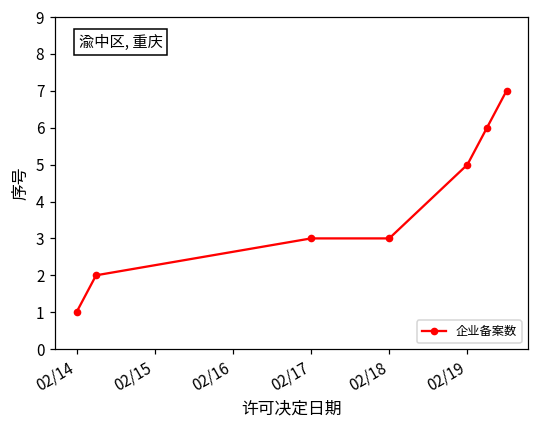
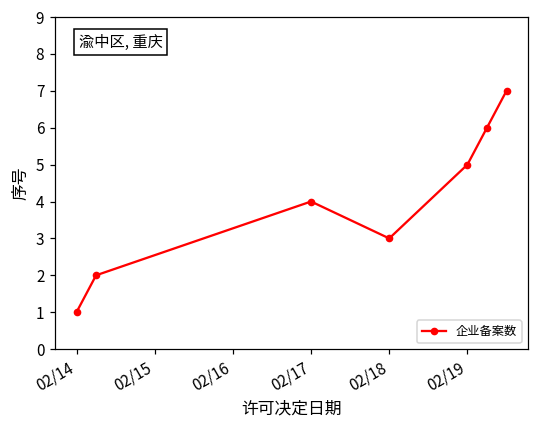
02/17: 3 -> 4
